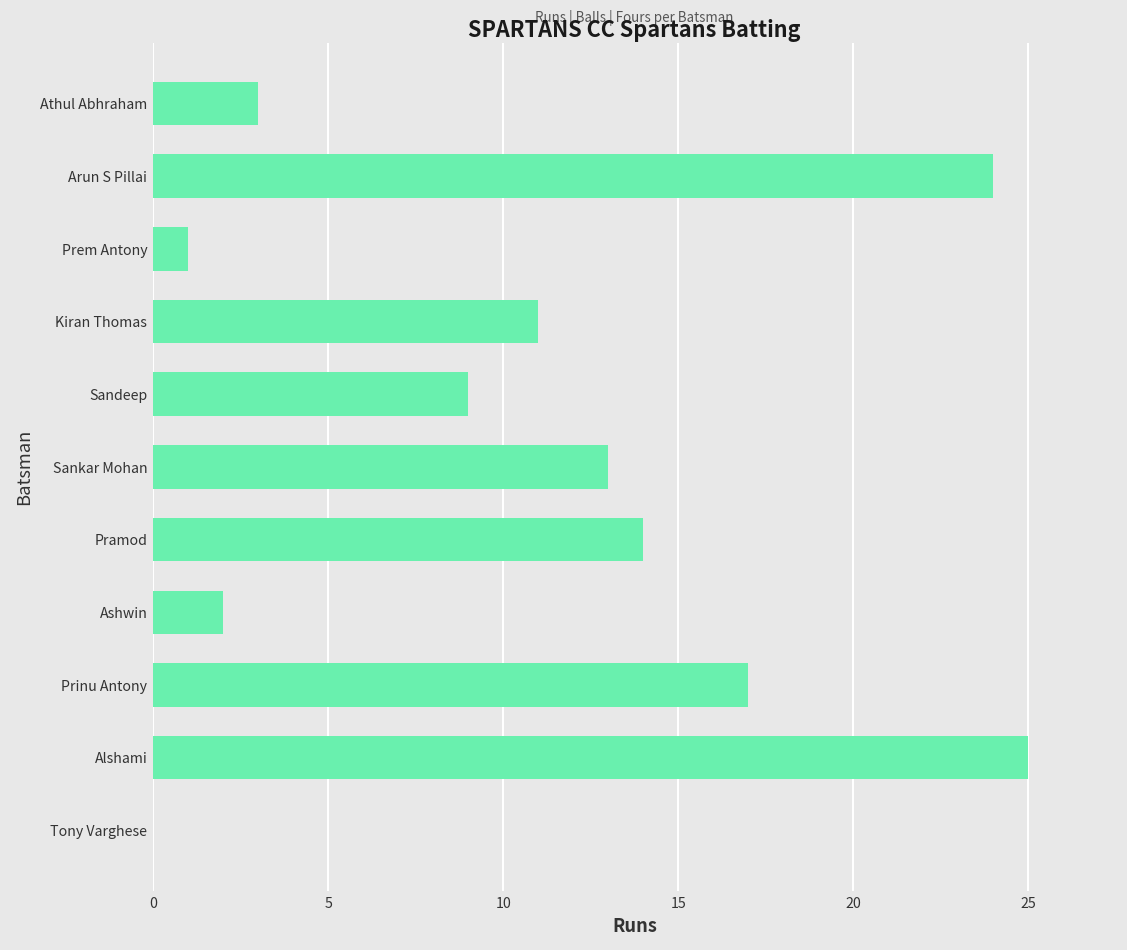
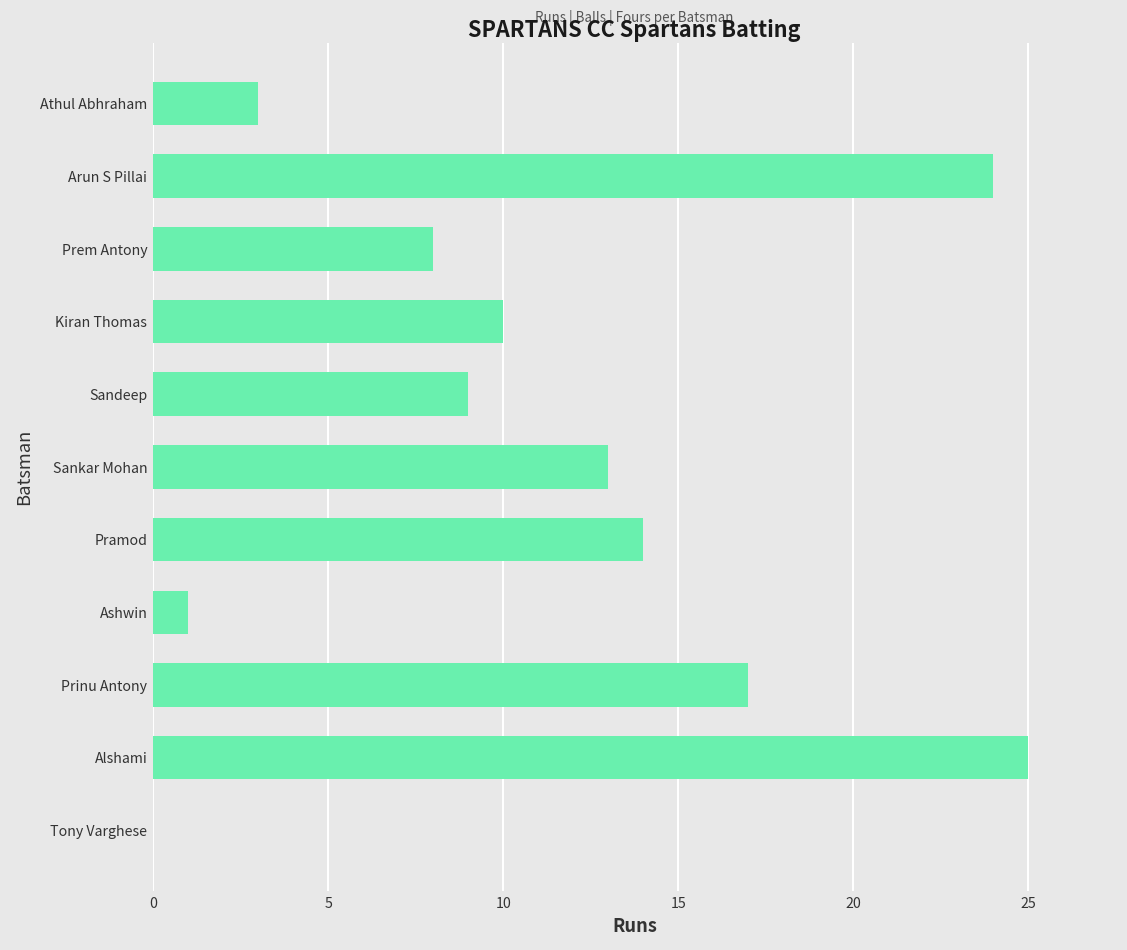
Prem Antony: 1 -> 8
Kiran Thomas: 11 -> 10
Ashwin: 2 -> 1
